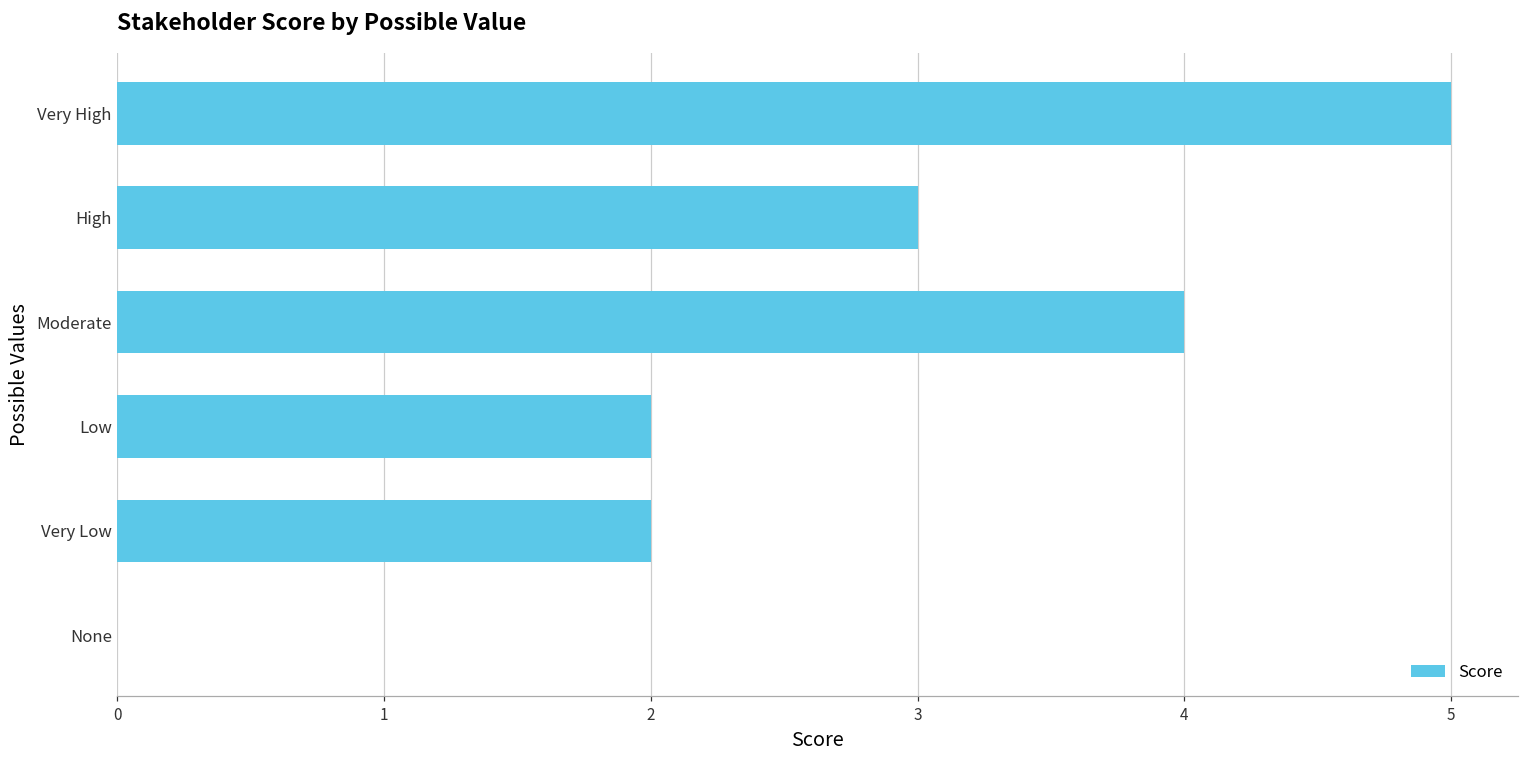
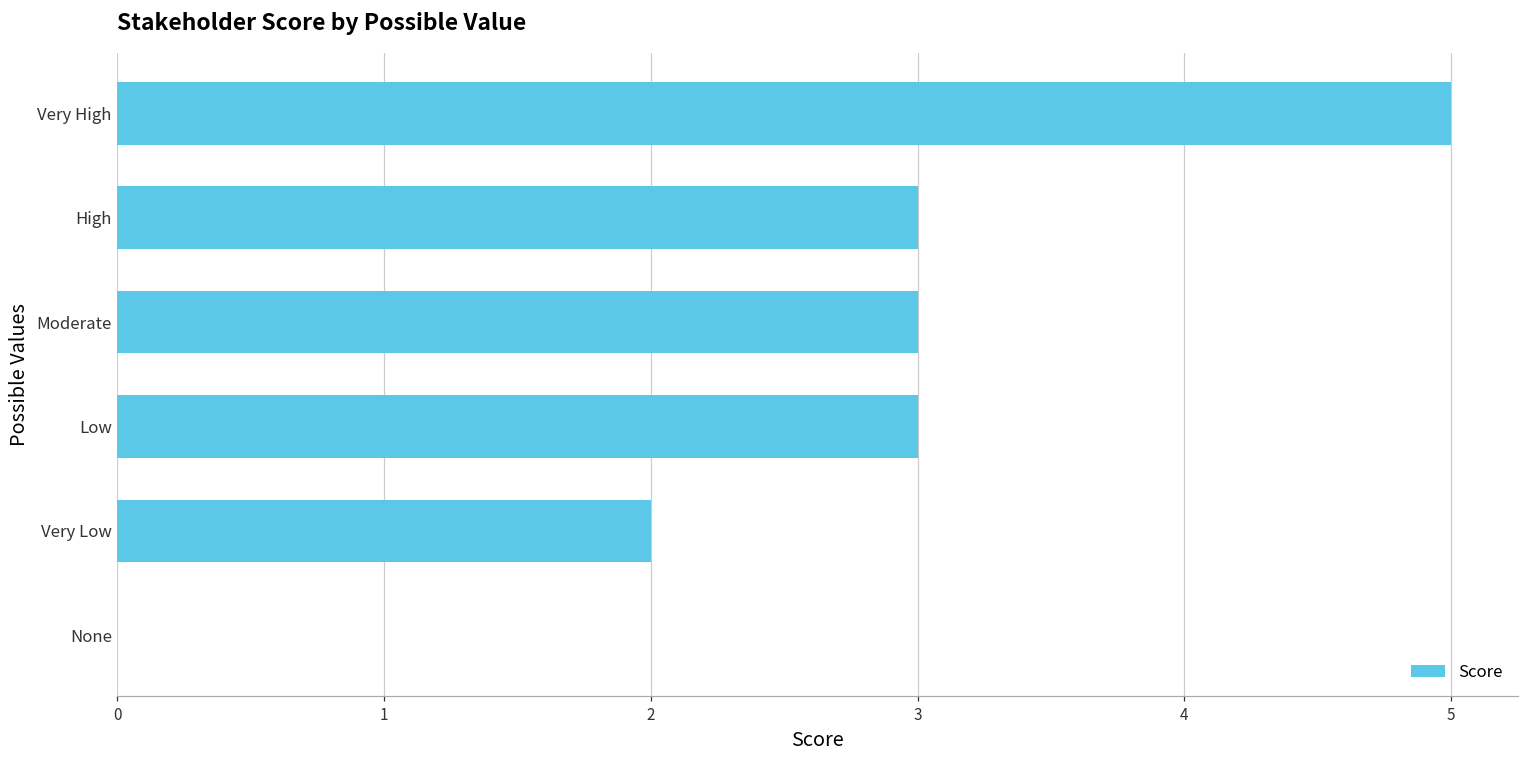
Moderate: 4 -> 3
Low: 2 -> 3
